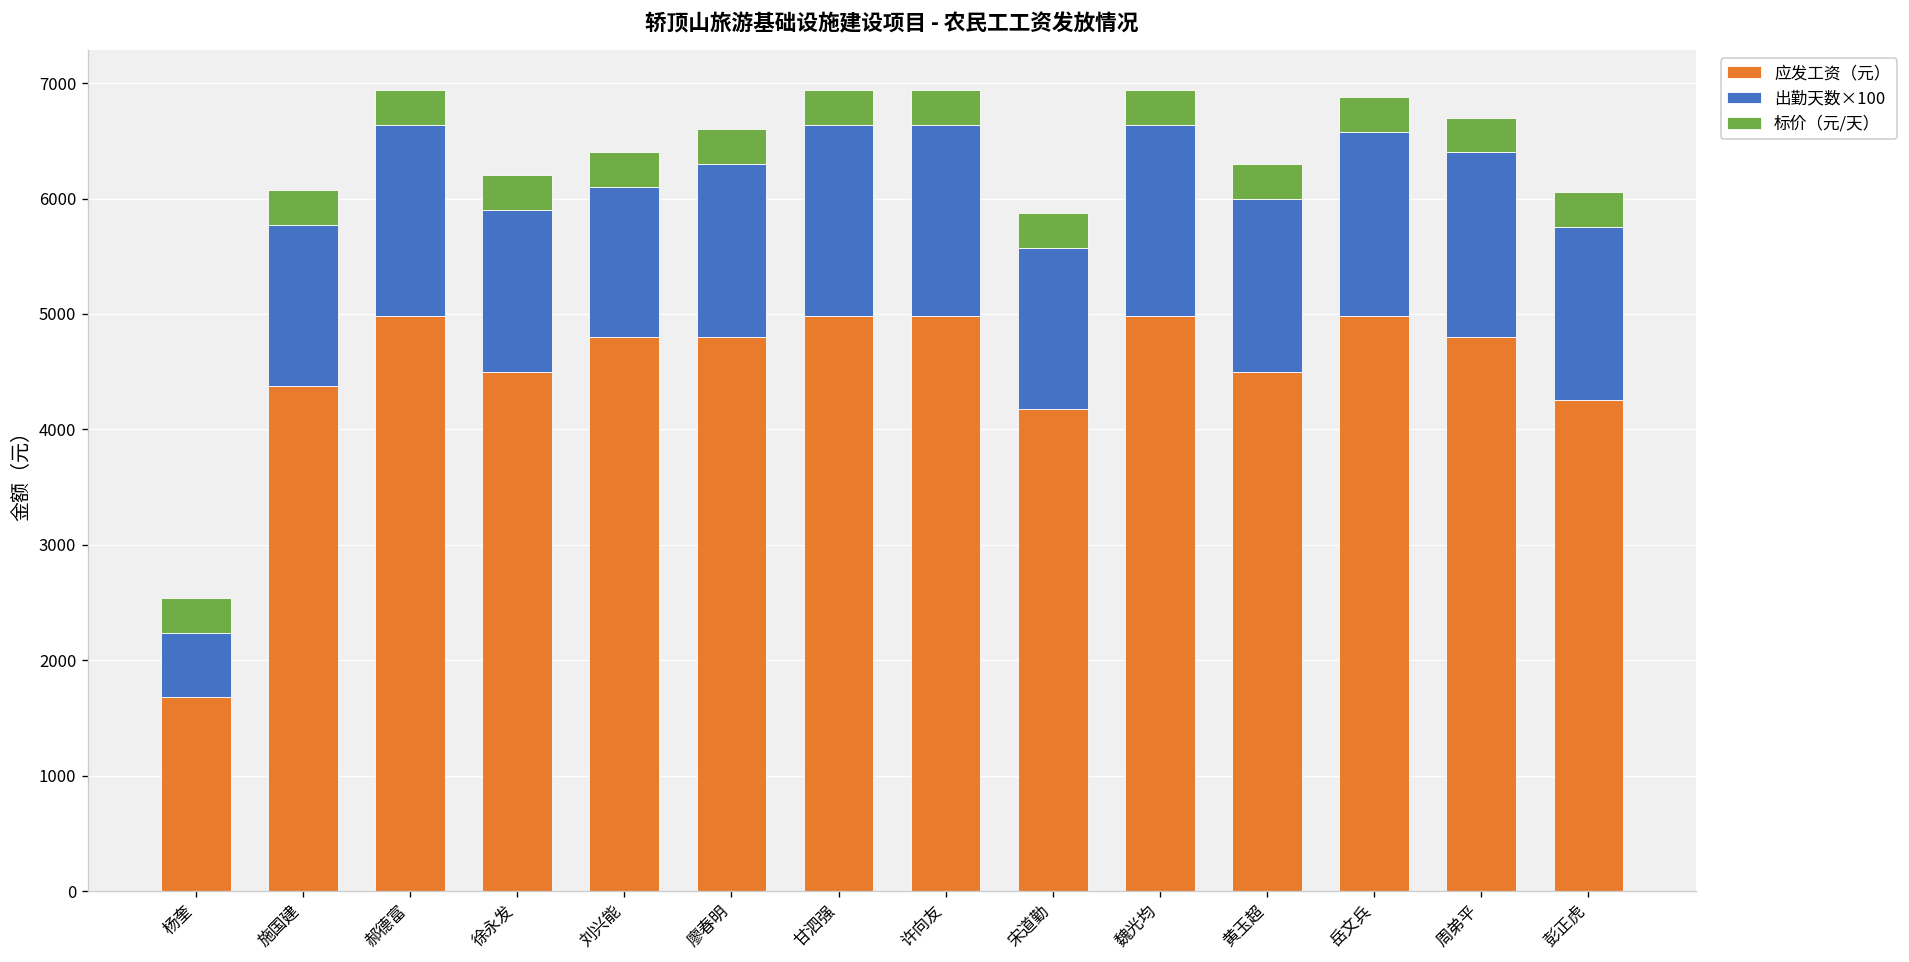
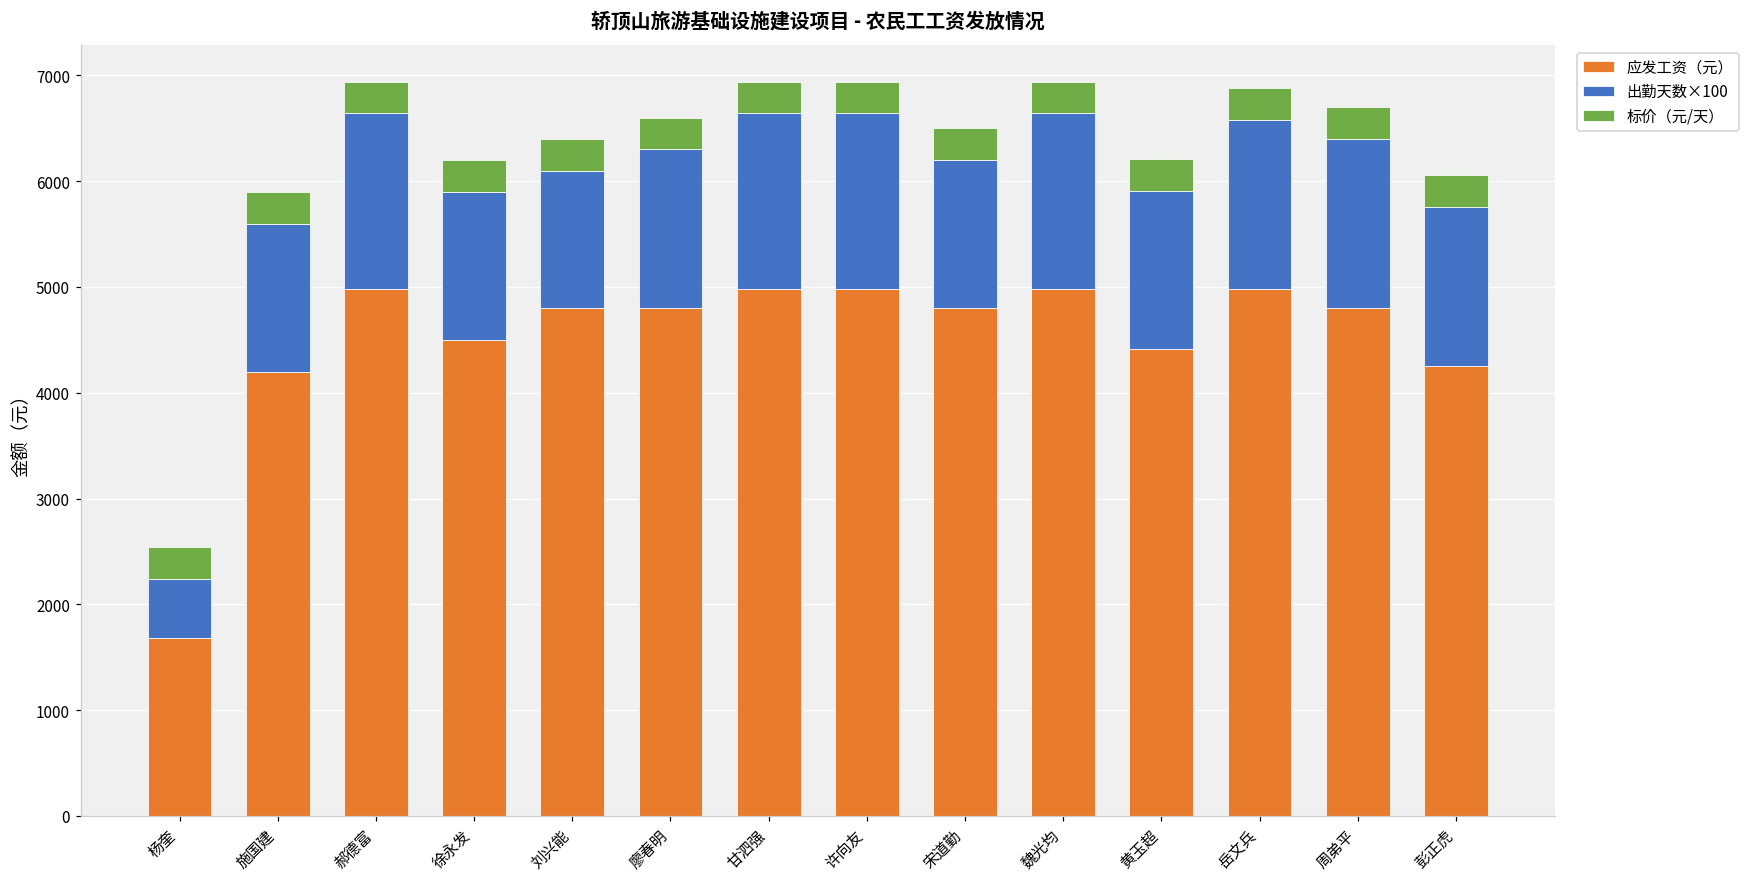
应发工资（元）, 施国建: 4400 -> 4200
应发工资（元）, 宋道勤: 4200 -> 4800
应发工资（元）, 黄玉超: 4500 -> 4400
